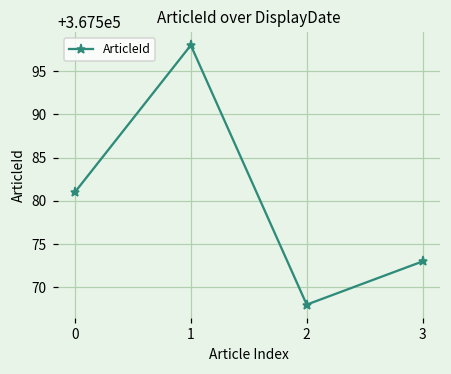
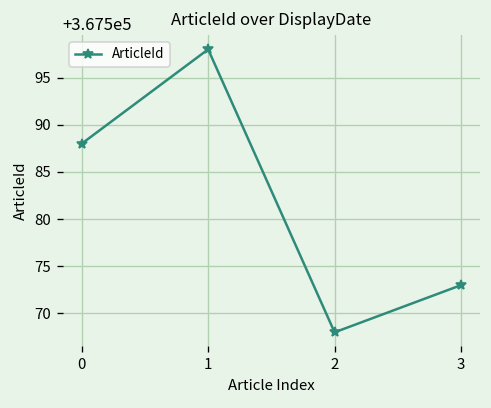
0: 367581 -> 367588
